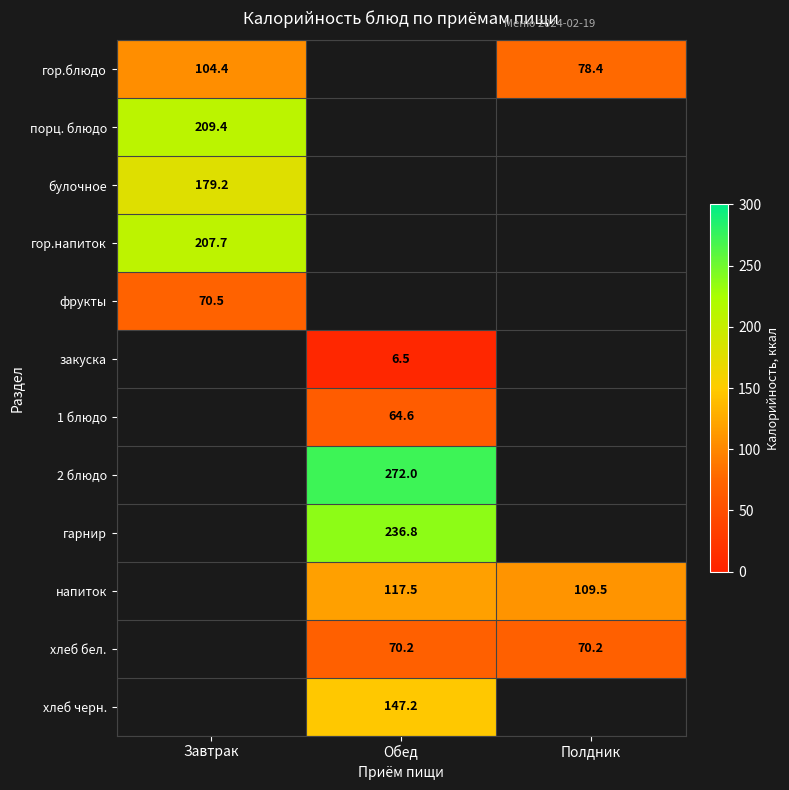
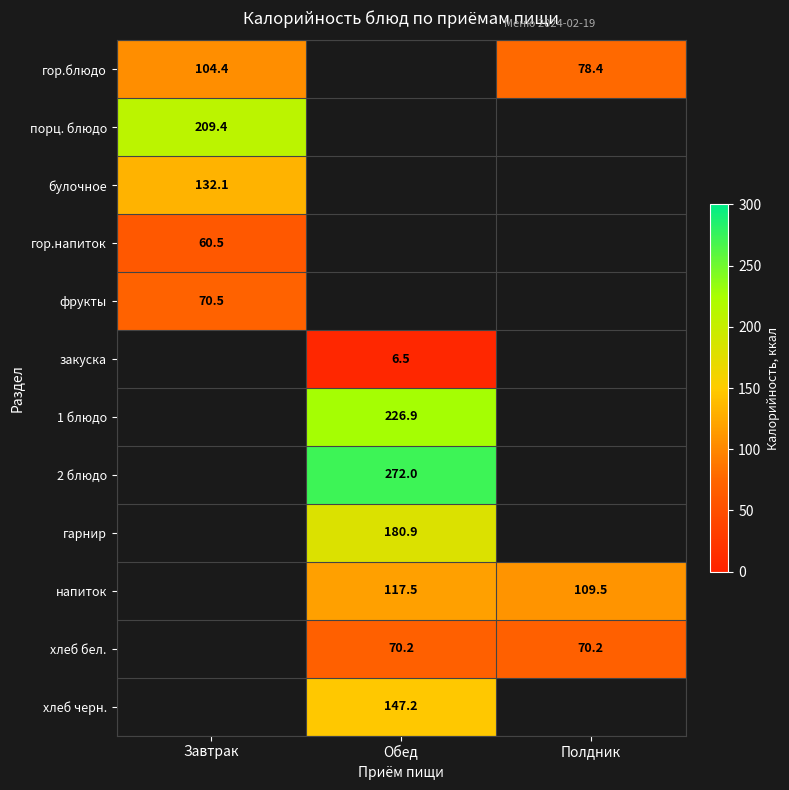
булочное, Завтрак: 179.2 -> 132.1
гор.напиток, Завтрак: 207.7 -> 60.5
1 блюдо, Обед: 64.6 -> 226.9
гарнир, Обед: 236.8 -> 180.9
